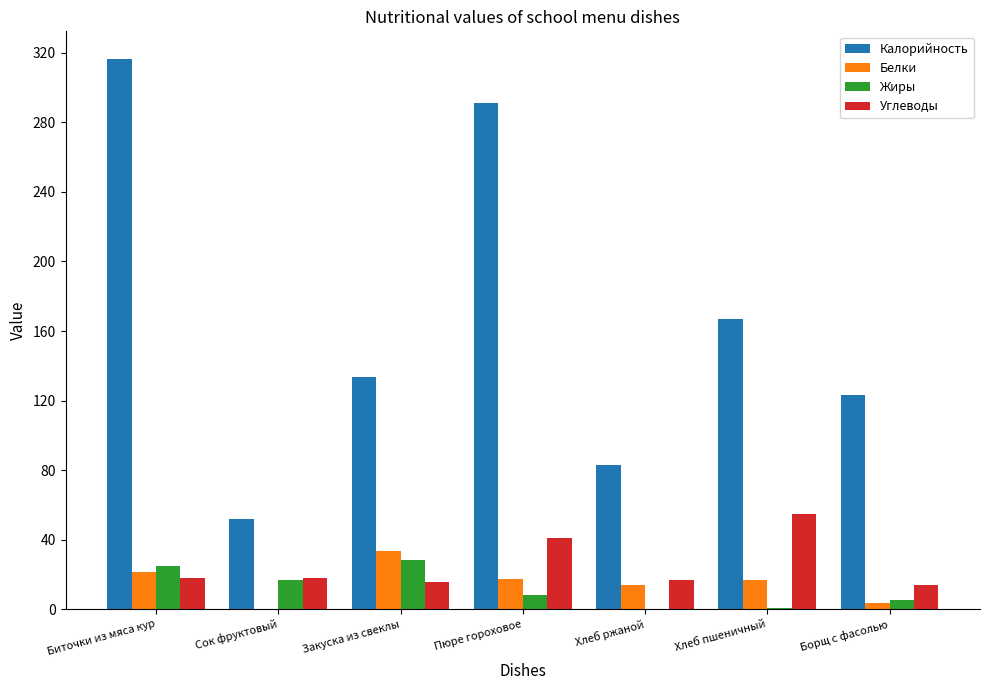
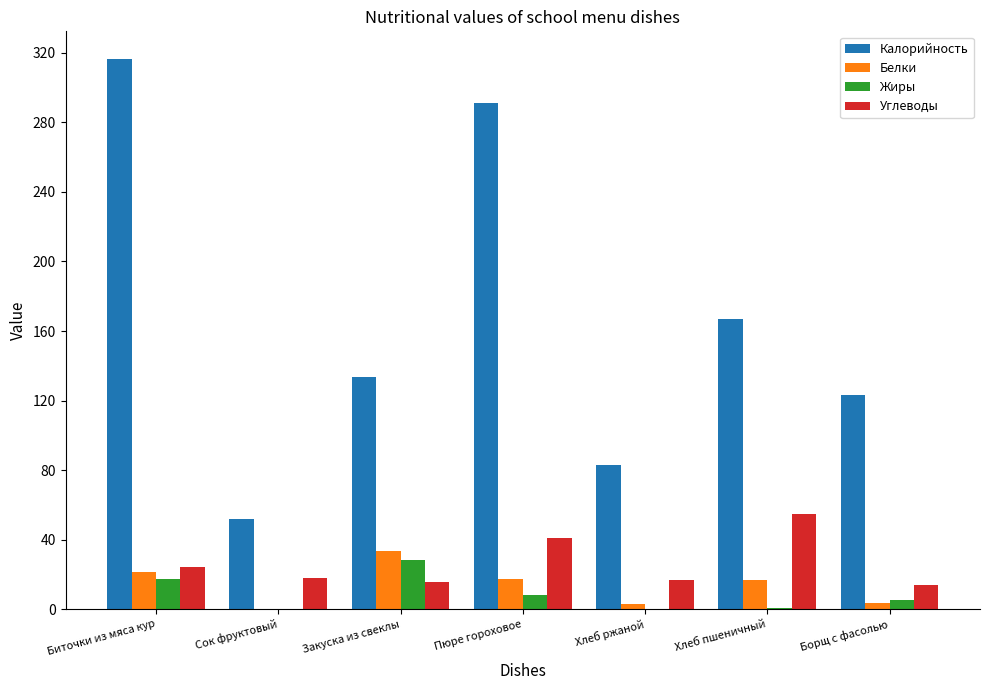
Жиры, Биточки из мяса кур: 25 -> 18
Углеводы, Биточки из мяса кур: 18 -> 24
Жиры, Сок фруктовый: 17 -> 0
Белки, Хлеб ржаной: 14 -> 3
